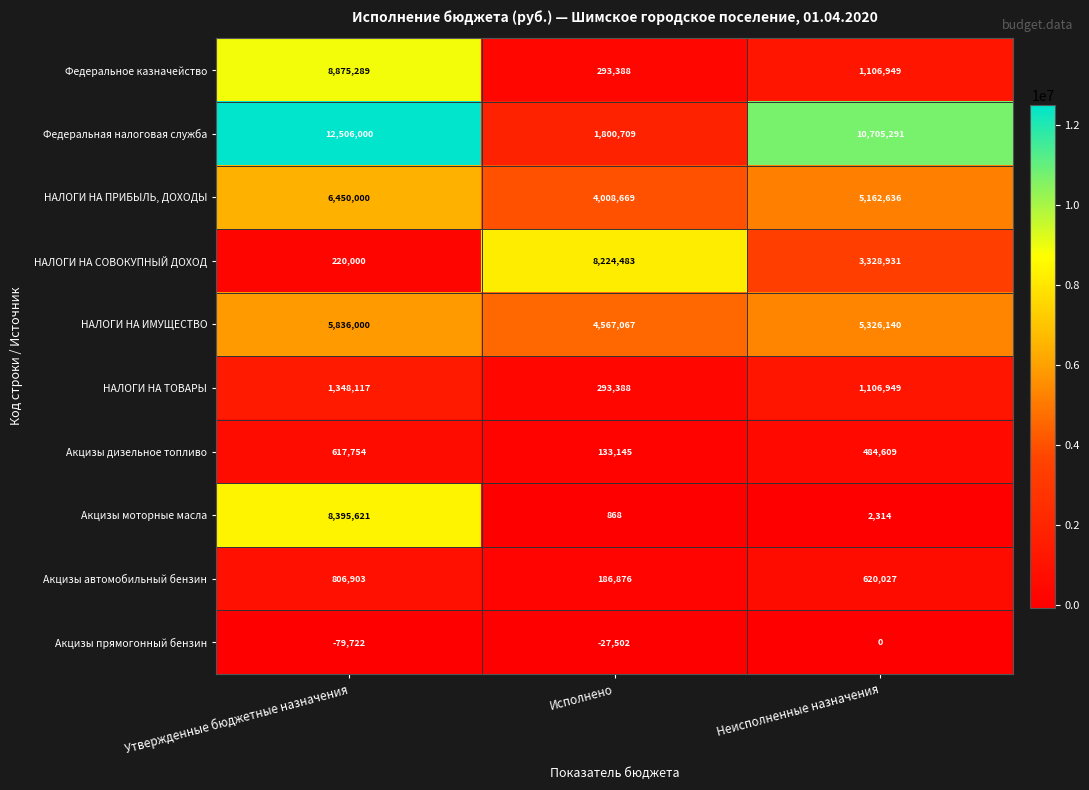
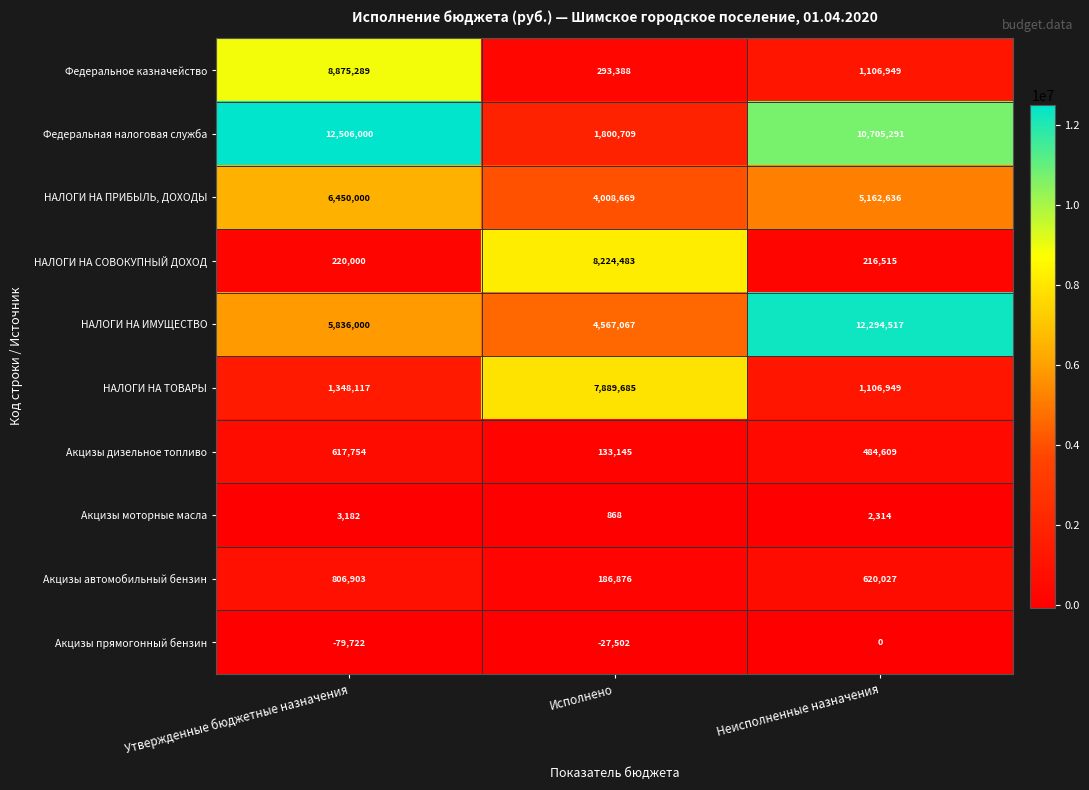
НАЛОГИ НА СОВОКУПНЫЙ ДОХОД, Неисполненные назначения: 3,328,931 -> 216,515
НАЛОГИ НА ИМУЩЕСТВО, Неисполненные назначения: 5,326,140 -> 12,294,517
НАЛОГИ НА ТОВАРЫ, Исполнено: 293,388 -> 7,889,685
Акцизы моторные масла, Утвержденные бюджетные назначения: 8,395,621 -> 3,182
